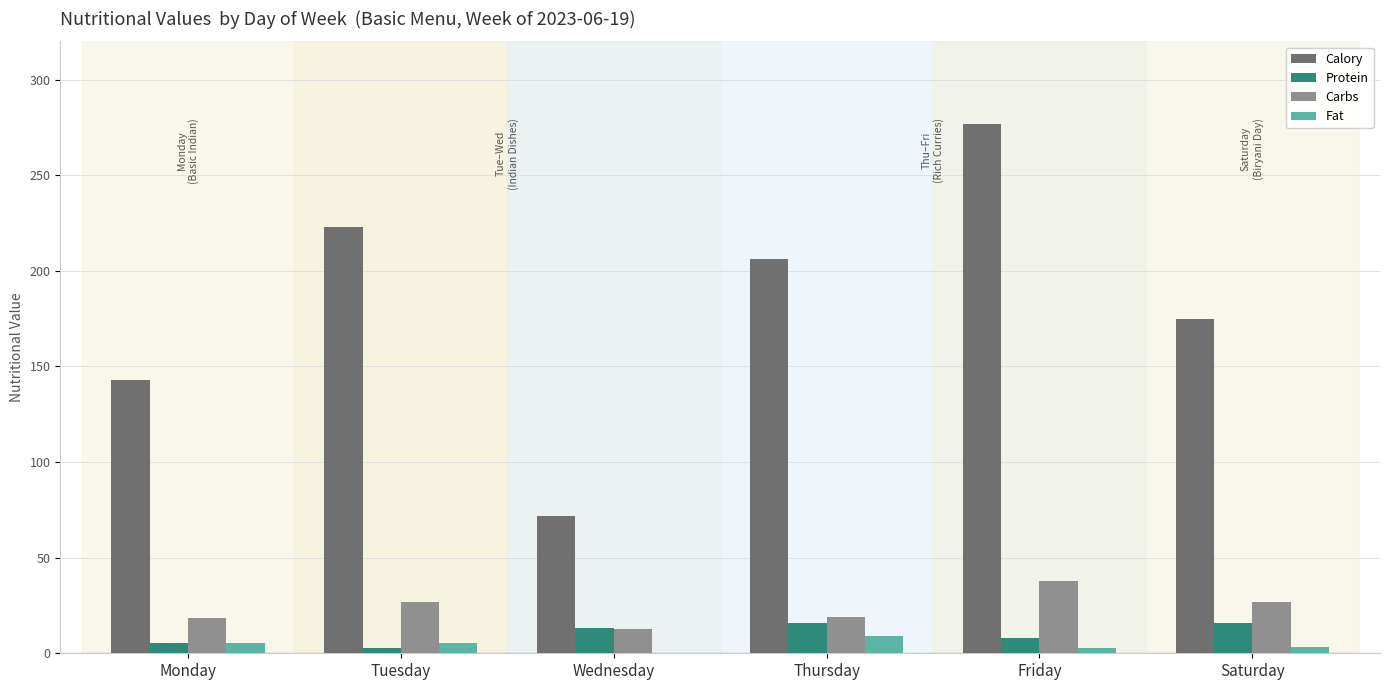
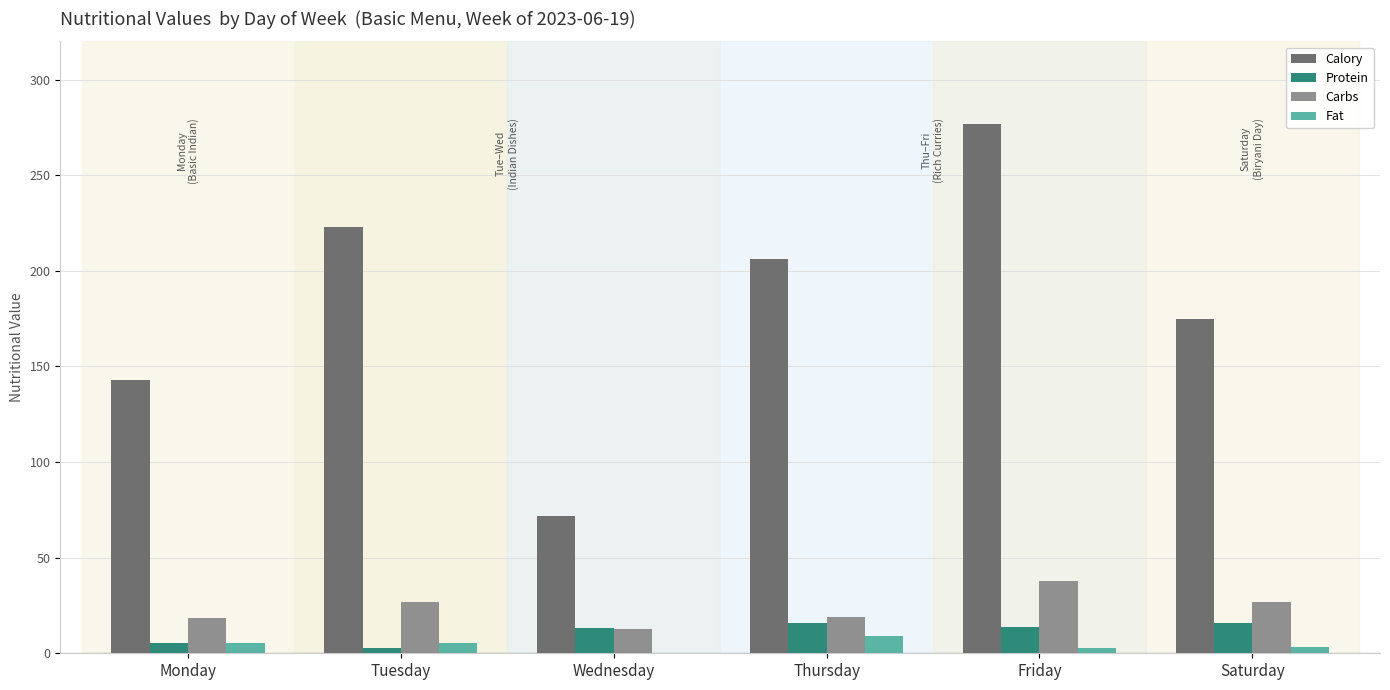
Protein, Friday: 8 -> 14
